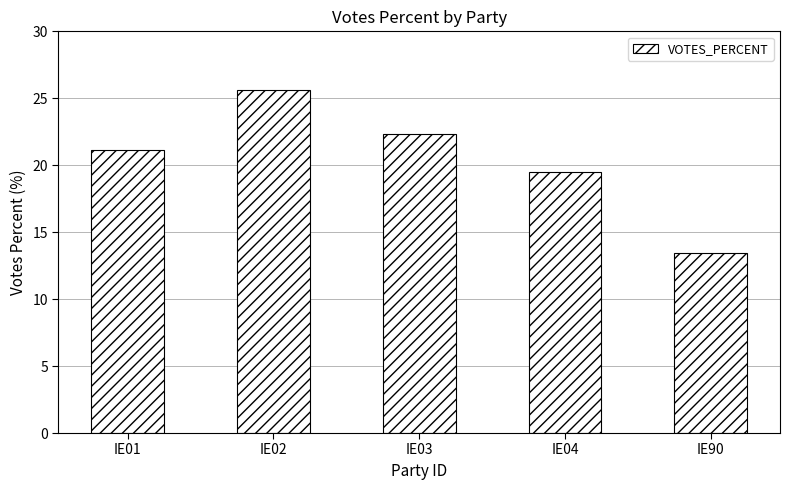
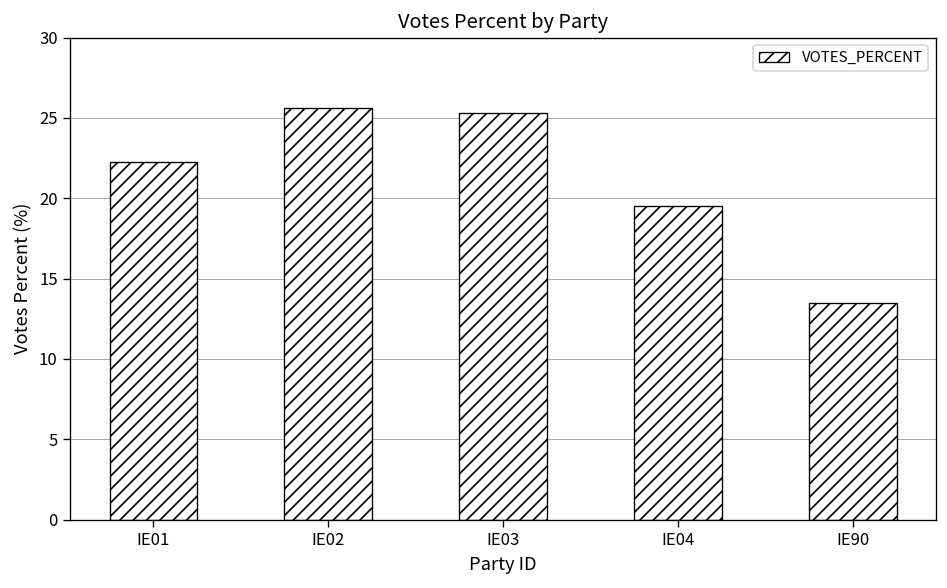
IE01: 21.1 -> 22.3
IE03: 22.3 -> 25.3
